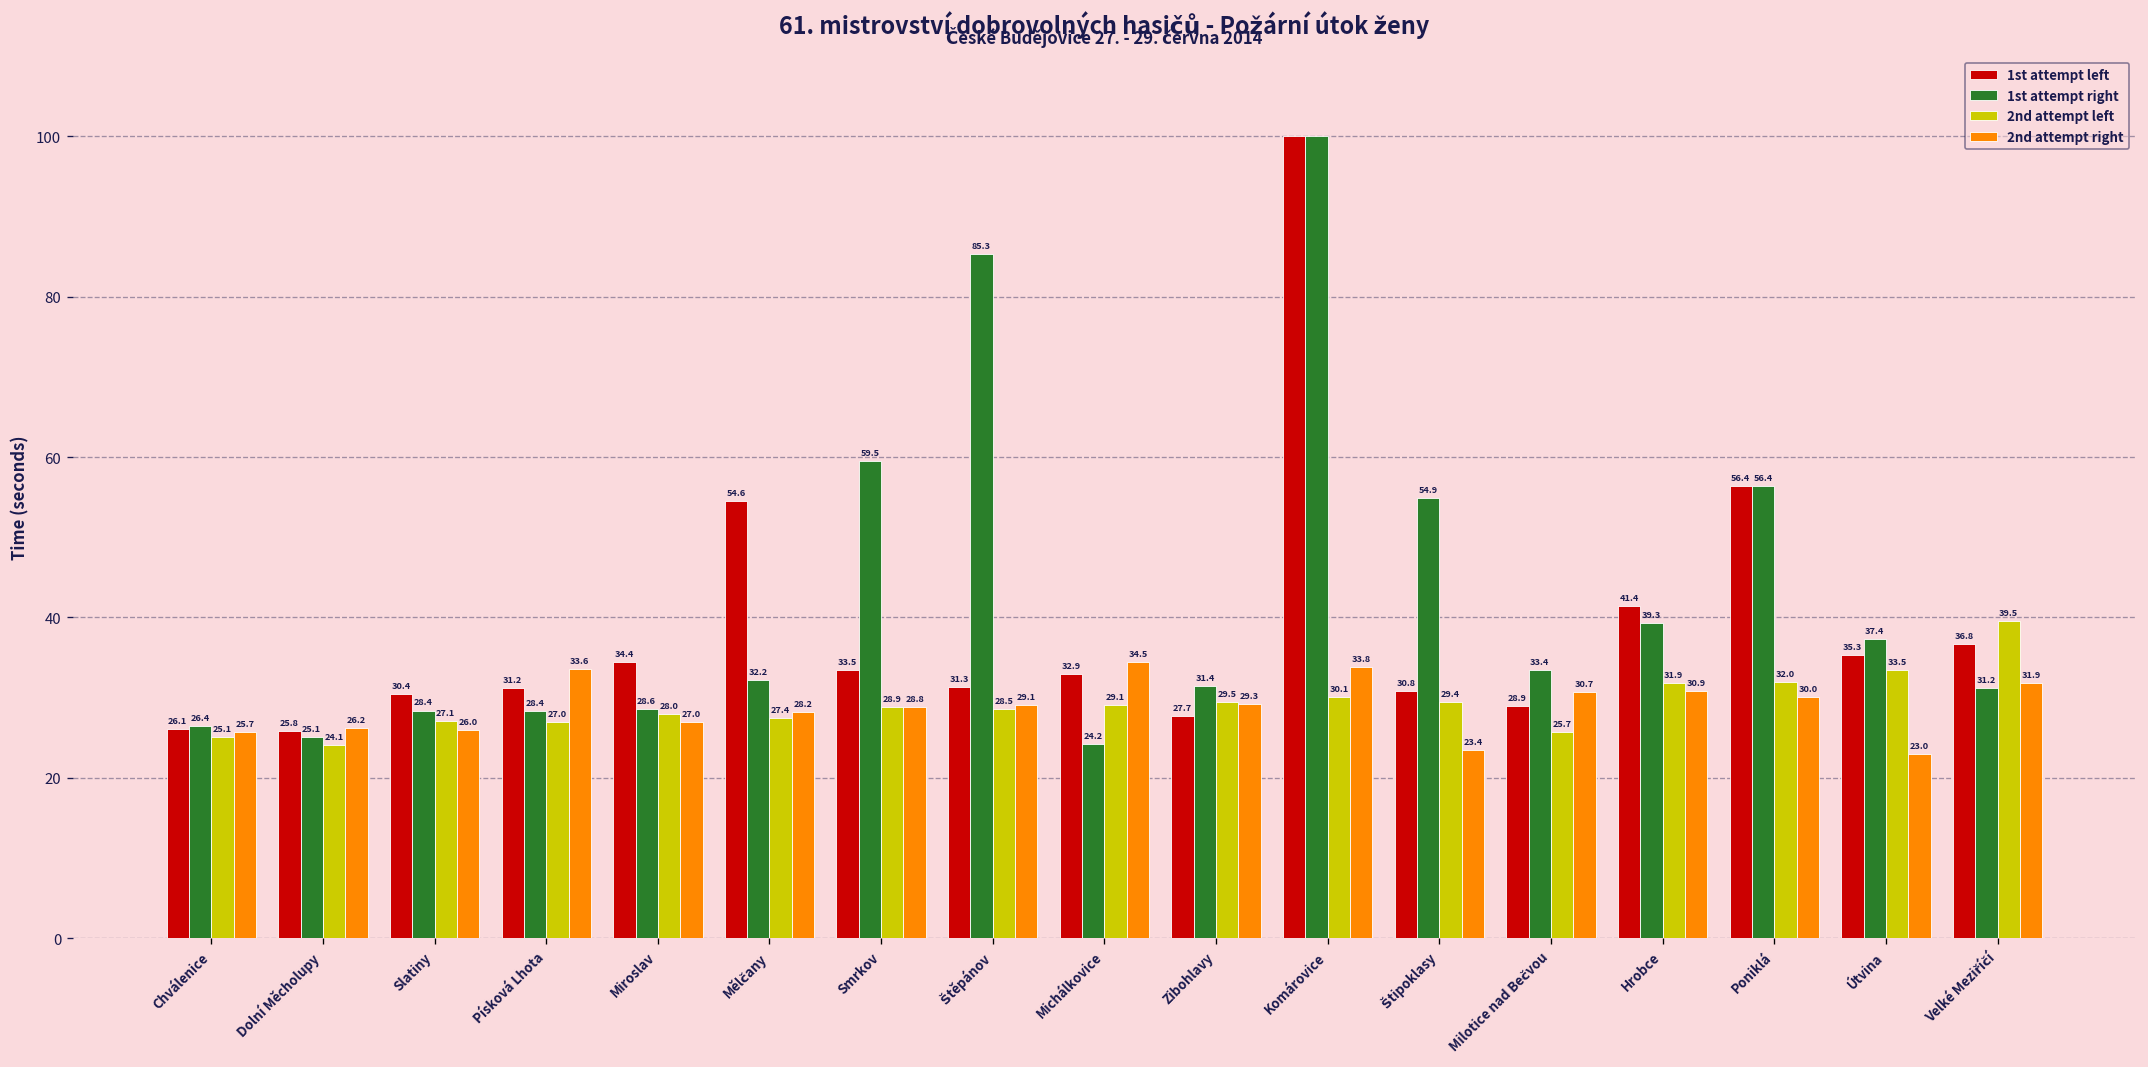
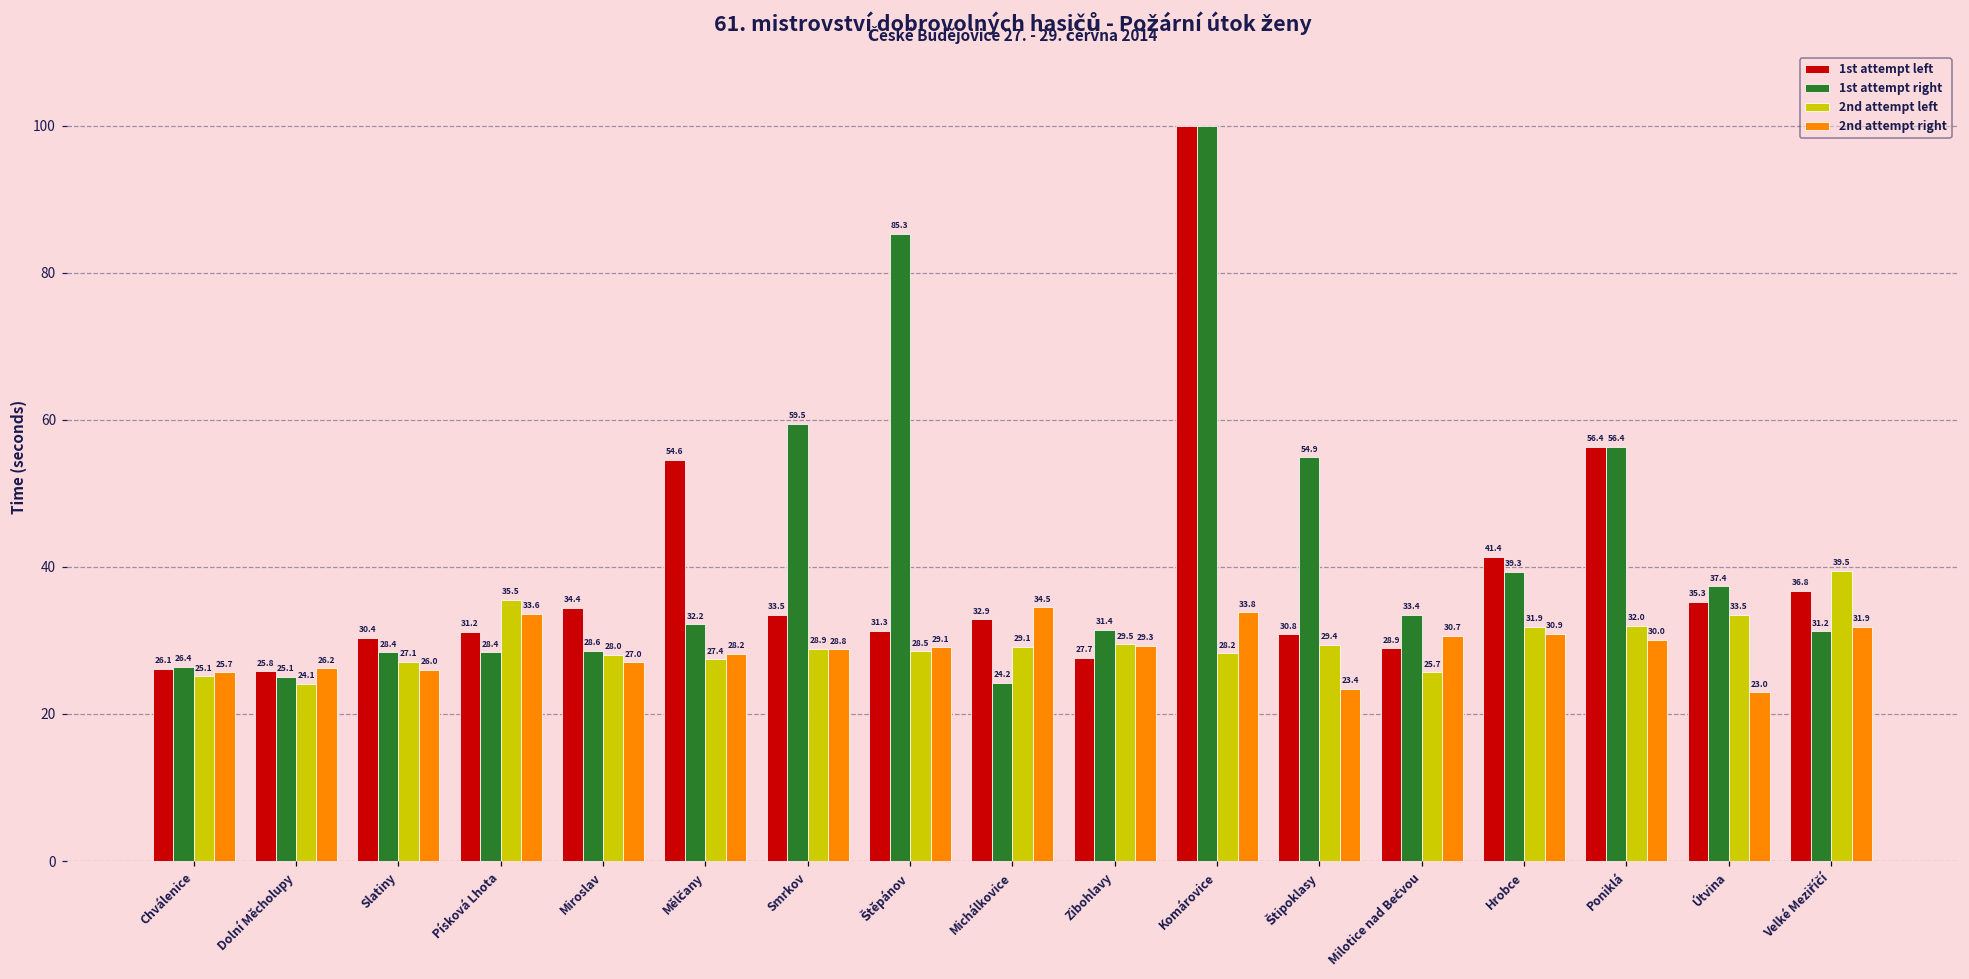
2nd attempt left, Písková Lhota: 27.0 -> 35.5
2nd attempt left, Komárovice: 30.1 -> 28.2
